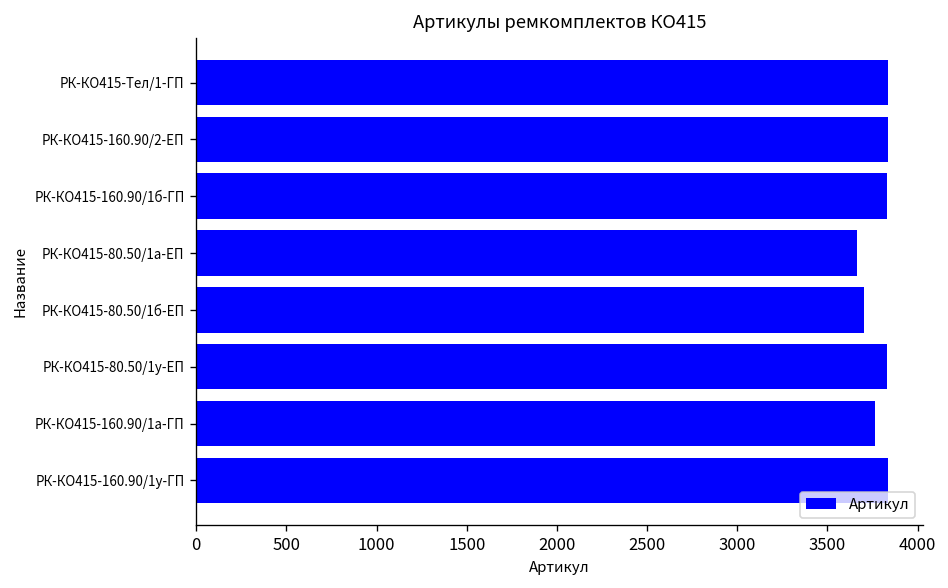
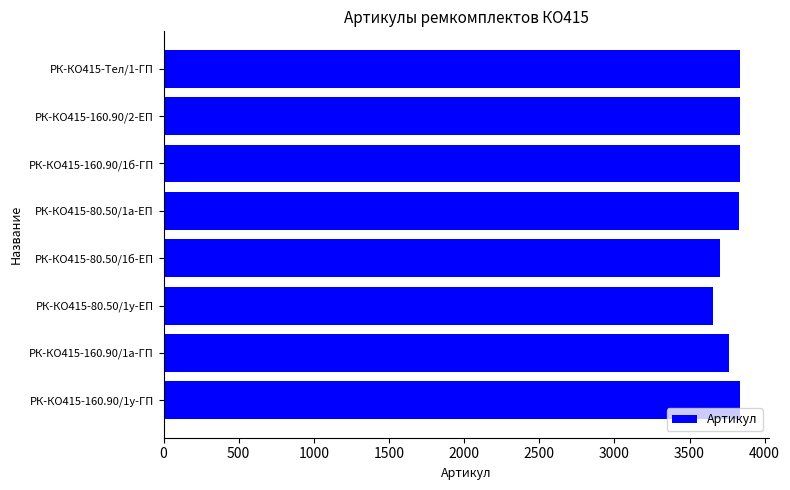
РК-КО415-80.50/1а-ЕП: 3660 -> 3830
РК-КО415-80.50/1у-ЕП: 3830 -> 3660
